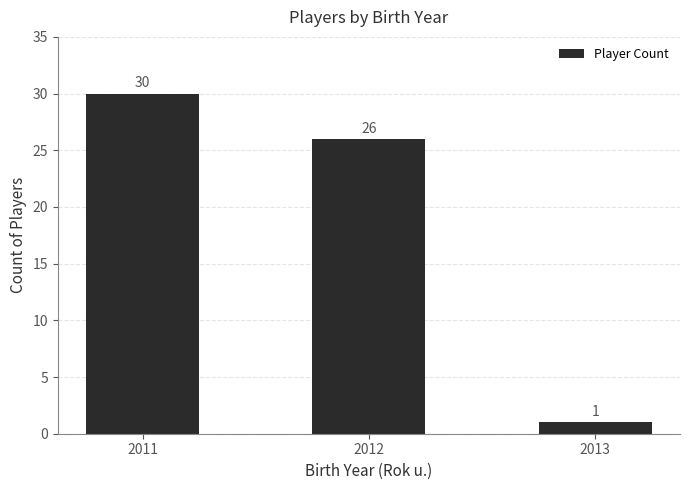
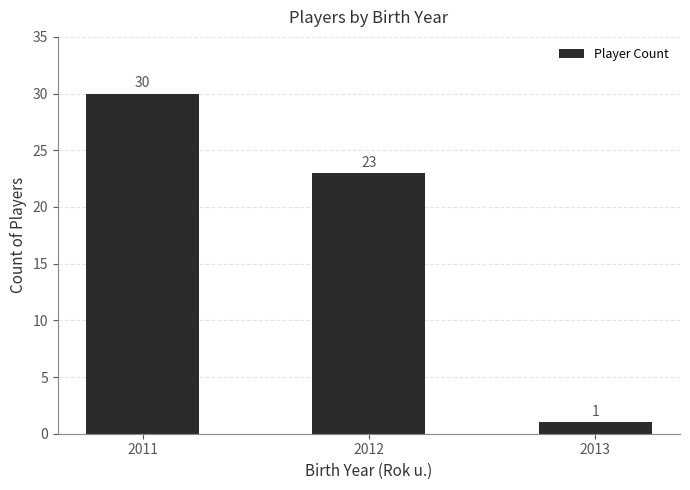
2012: 26 -> 23
